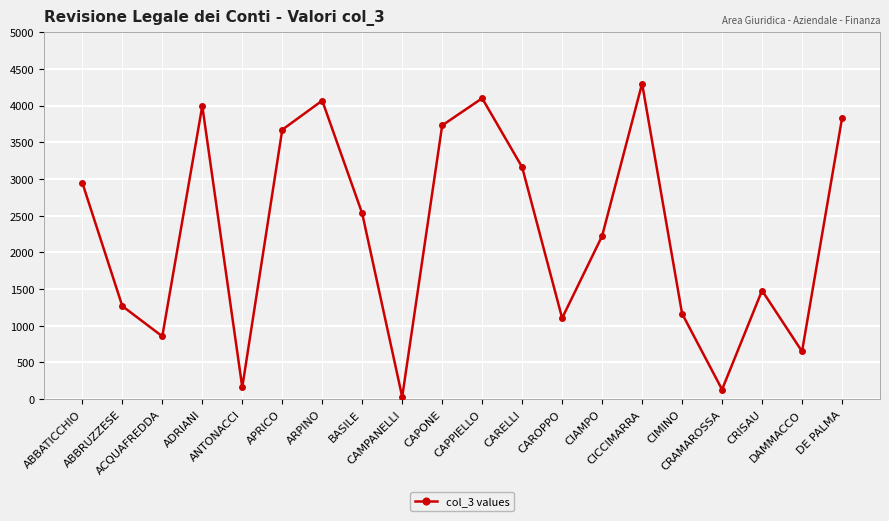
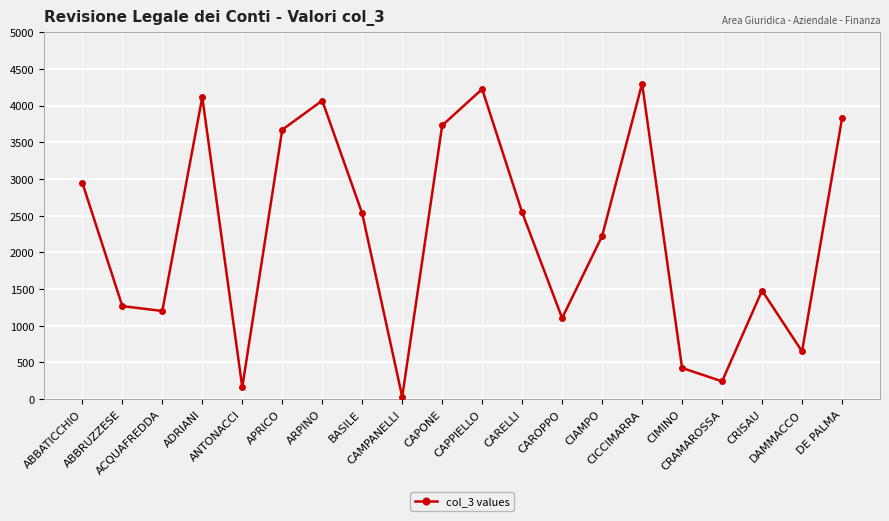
ACQUAFREDDA: 900 -> 1200
ADRIANI: 4000 -> 4100
CAPPIELLO: 4100 -> 4200
CARELLI: 3200 -> 2500
CIMINO: 1200 -> 400
CRAMAROSSA: 100 -> 200
